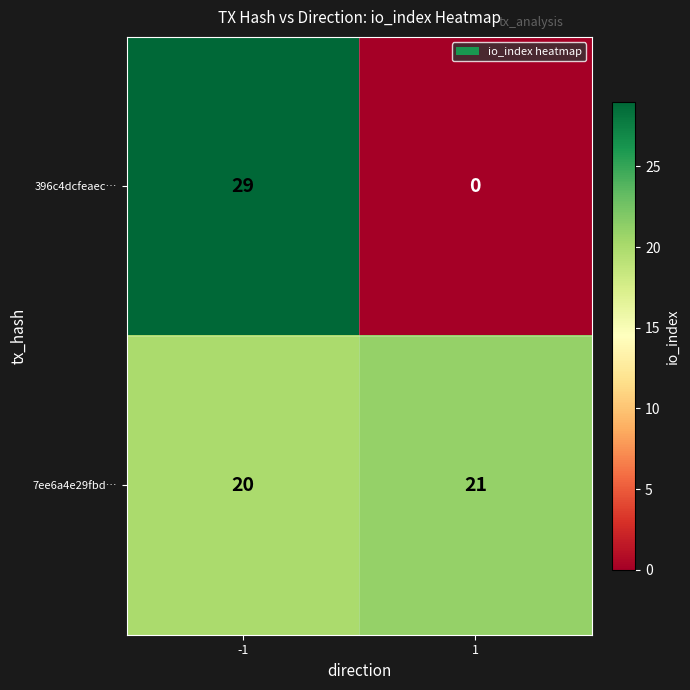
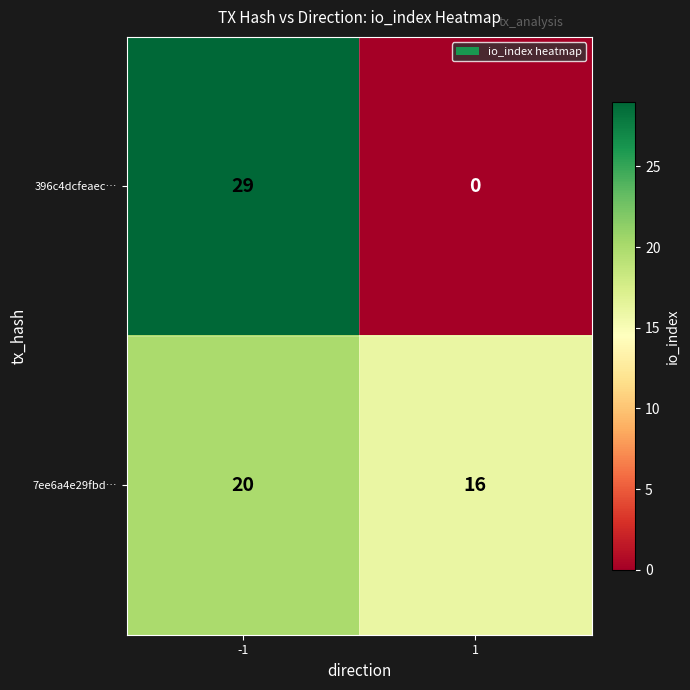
7ee6a4e29fbd…, 1: 21 -> 16
